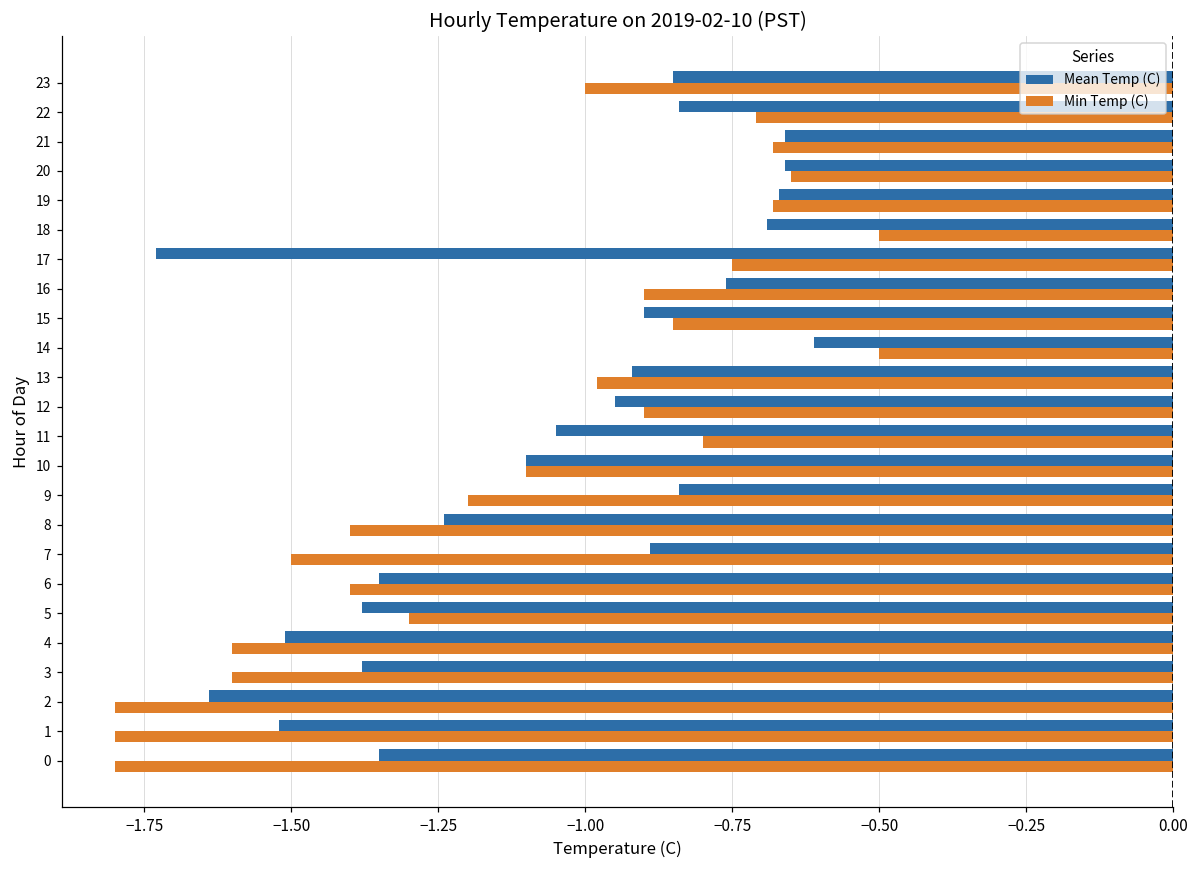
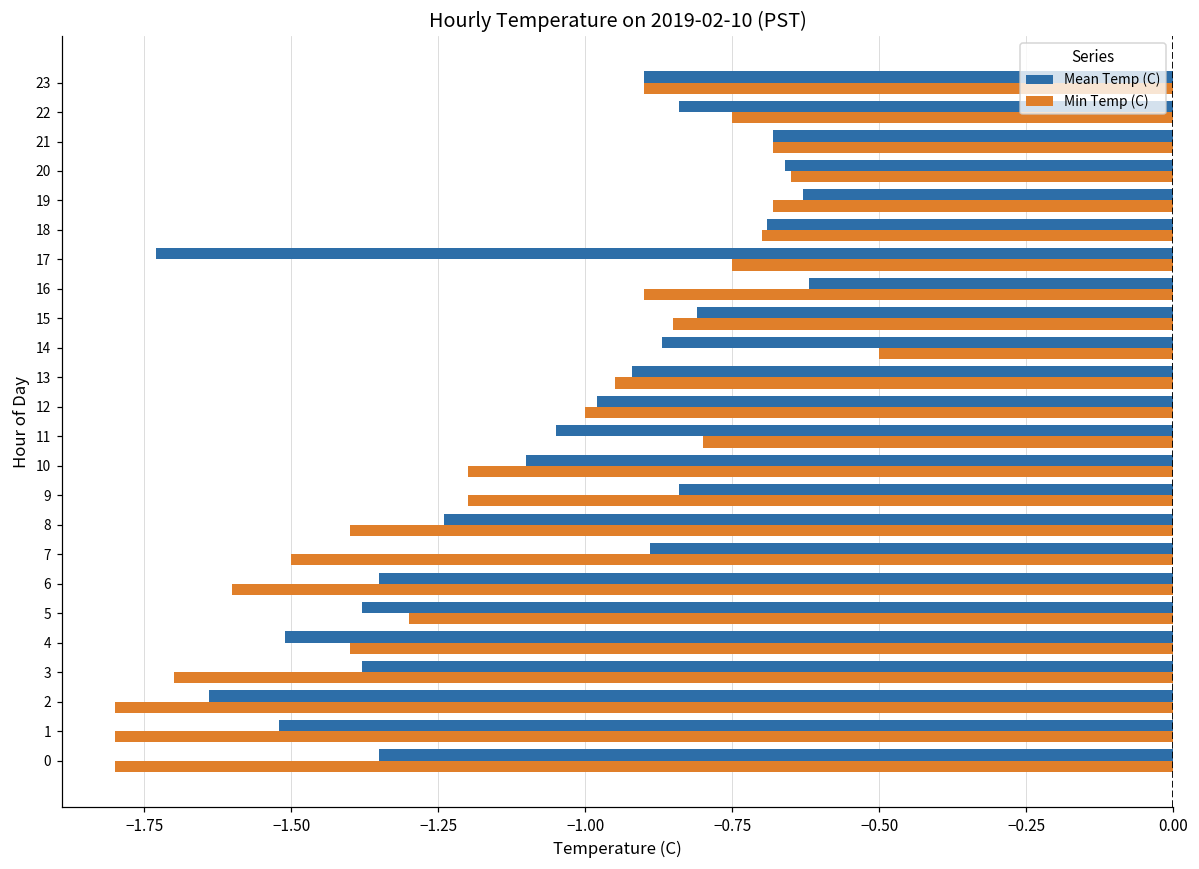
Mean Temp (C), 23: -0.85 -> -0.90
Min Temp (C), 23: -1.0 -> -0.9
Min Temp (C), 22: -0.71 -> -0.75
Mean Temp (C), 21: -0.66 -> -0.68
Mean Temp (C), 19: -0.67 -> -0.63
Min Temp (C), 18: -0.5 -> -0.7
Mean Temp (C), 16: -0.76 -> -0.62
Mean Temp (C), 15: -0.90 -> -0.81
Mean Temp (C), 14: -0.61 -> -0.87
Min Temp (C), 13: -0.98 -> -0.95
Mean Temp (C), 12: -0.95 -> -0.98
Min Temp (C), 12: -0.9 -> -1.0
Min Temp (C), 10: -1.1 -> -1.2
Min Temp (C), 6: -1.4 -> -1.6
Min Temp (C), 4: -1.6 -> -1.4
Min Temp (C), 3: -1.6 -> -1.7
